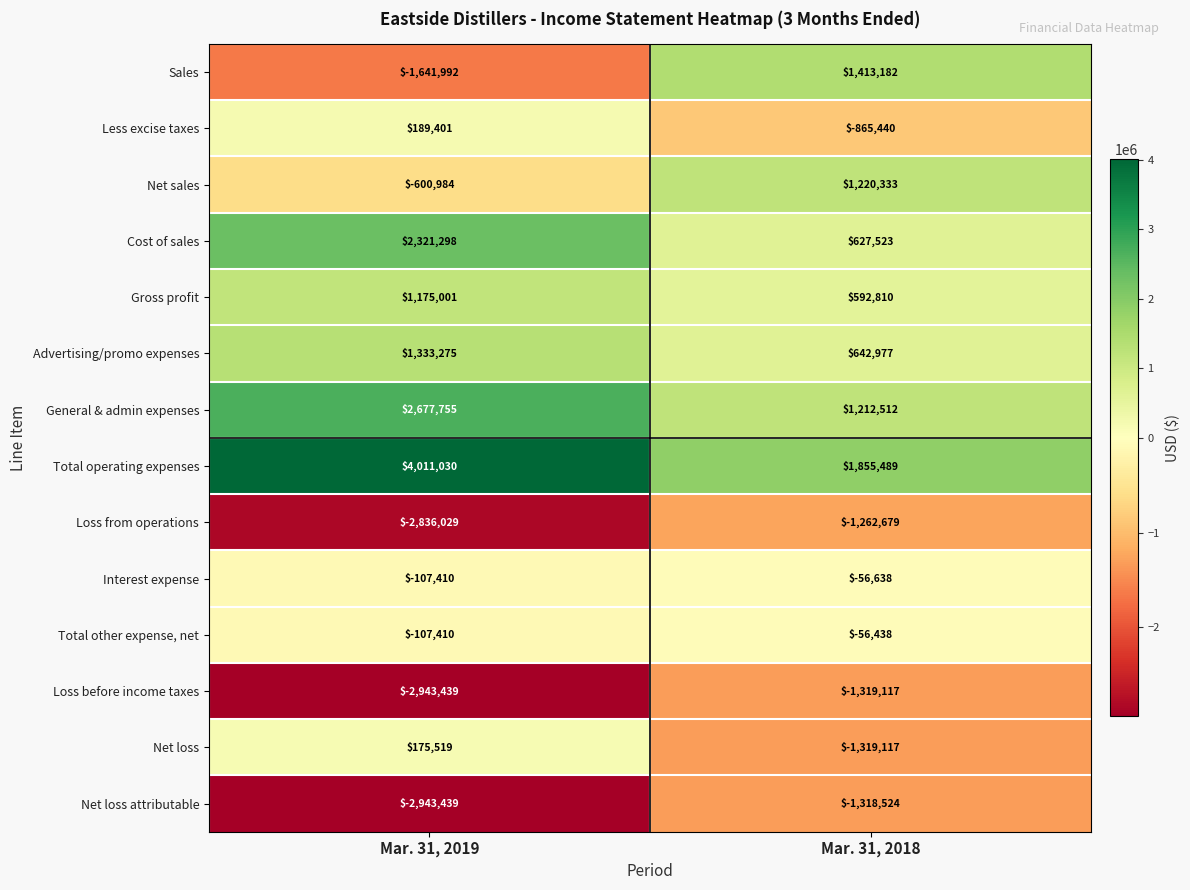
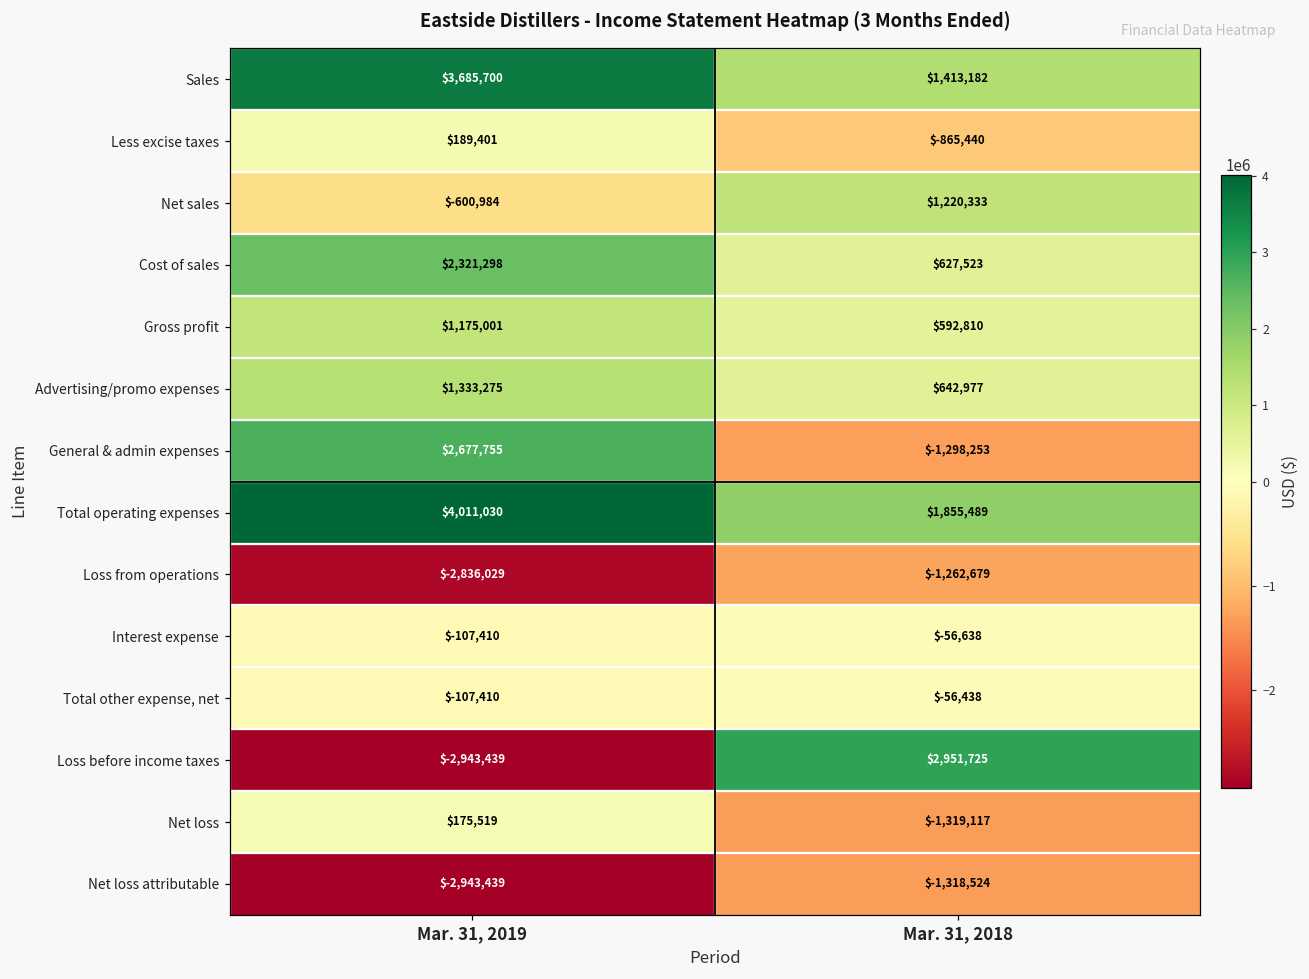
Sales, Mar. 31, 2019: $-1,641,992 -> $3,685,700
General & admin expenses, Mar. 31, 2018: $1,212,512 -> $-1,298,253
Loss before income taxes, Mar. 31, 2018: $-1,319,117 -> $2,951,725
